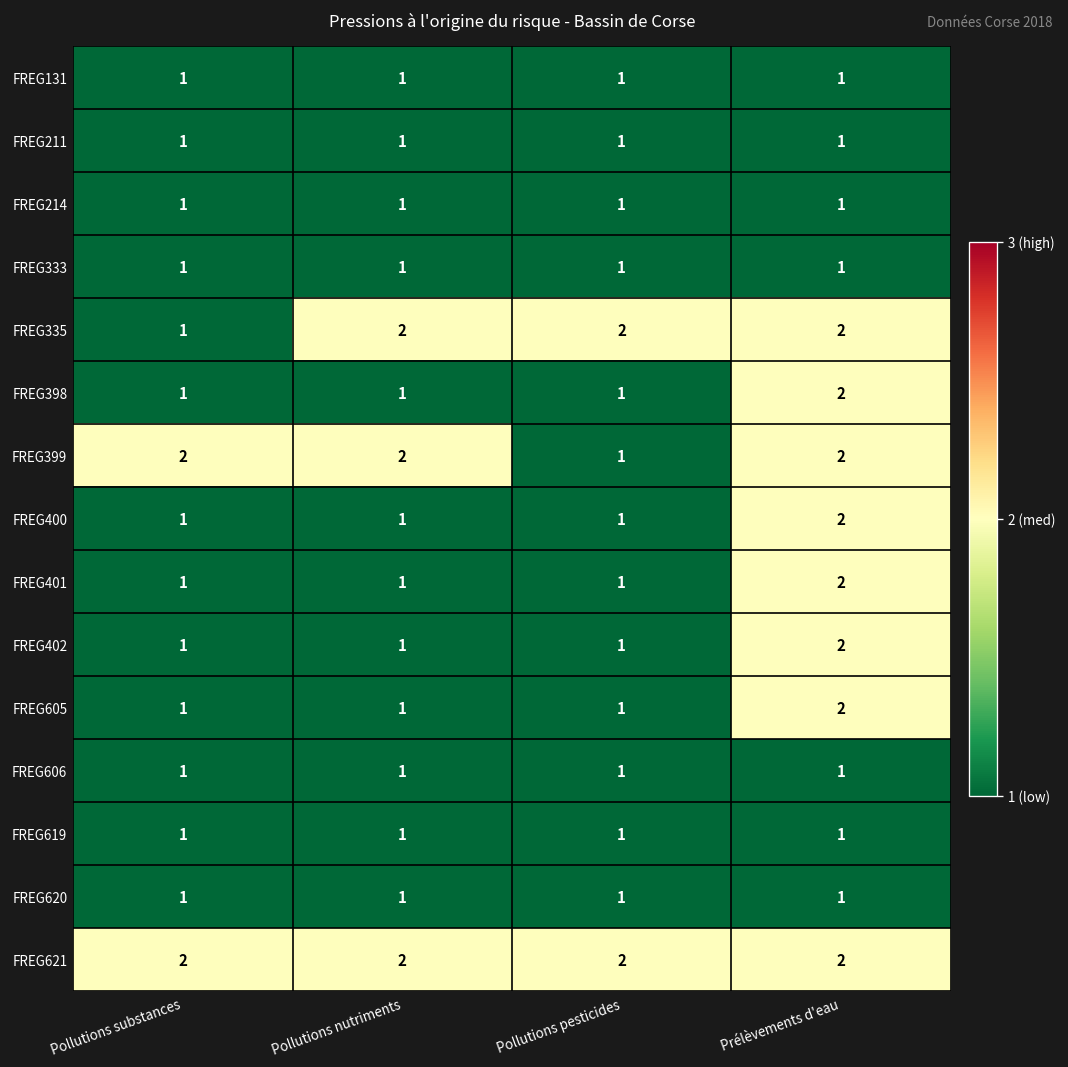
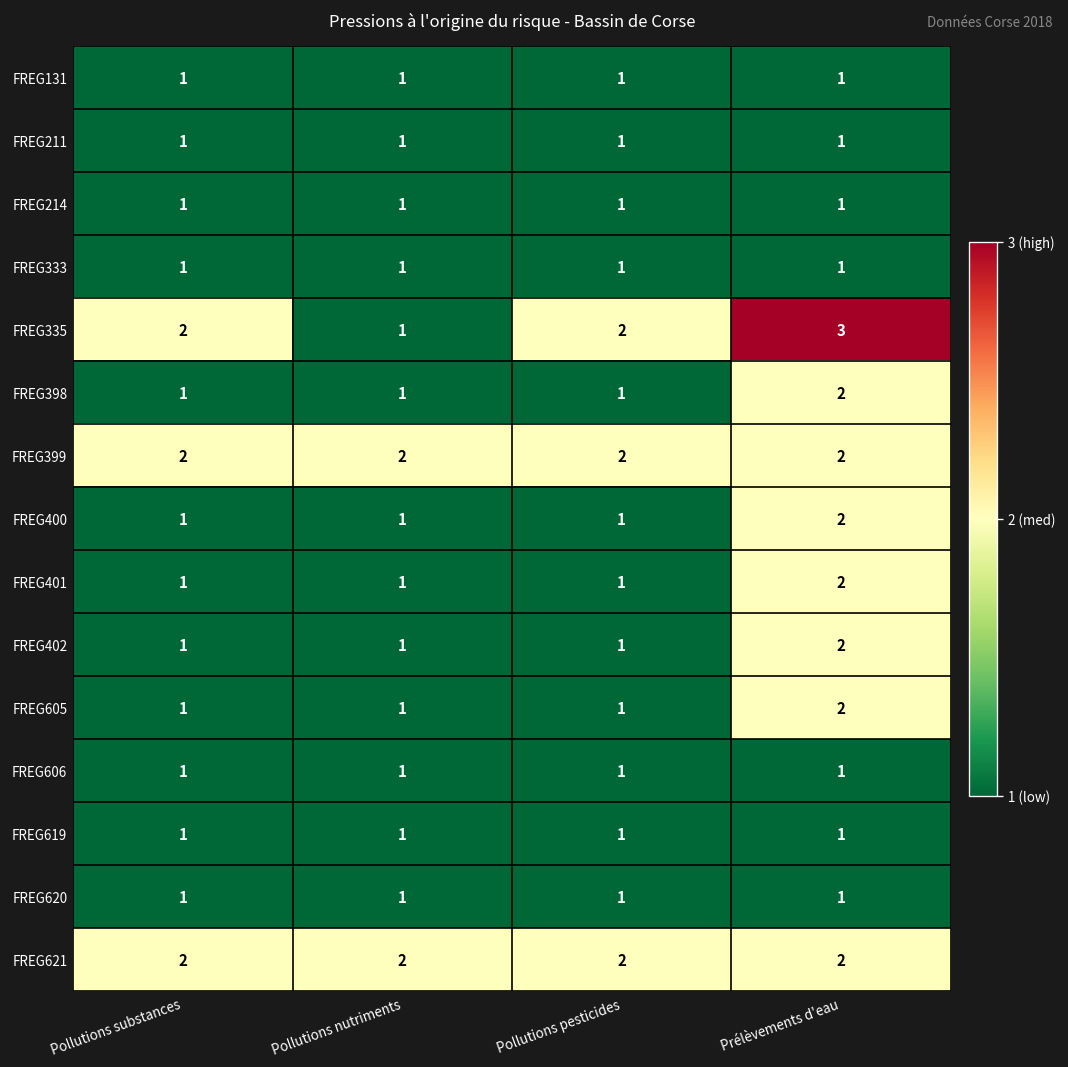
FREG335, Pollutions substances: 1 -> 2
FREG335, Pollutions nutriments: 2 -> 1
FREG335, Prélèvements d'eau: 2 -> 3
FREG399, Pollutions pesticides: 1 -> 2
